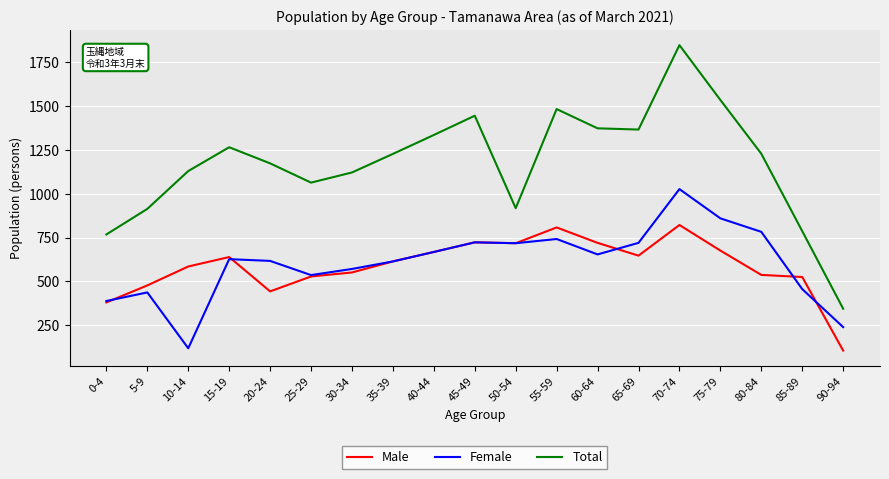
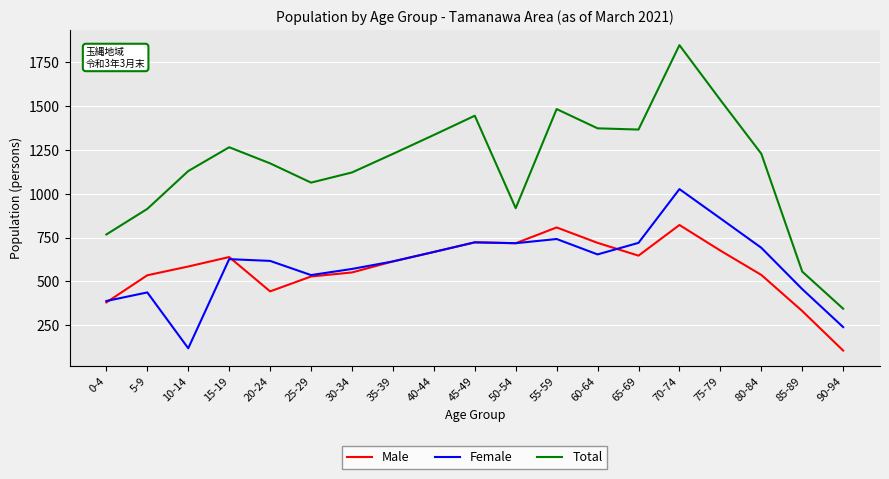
Male, 5-9: 480 -> 540
Female, 80-84: 780 -> 690
Male, 85-89: 530 -> 330
Total, 85-89: 790 -> 560
